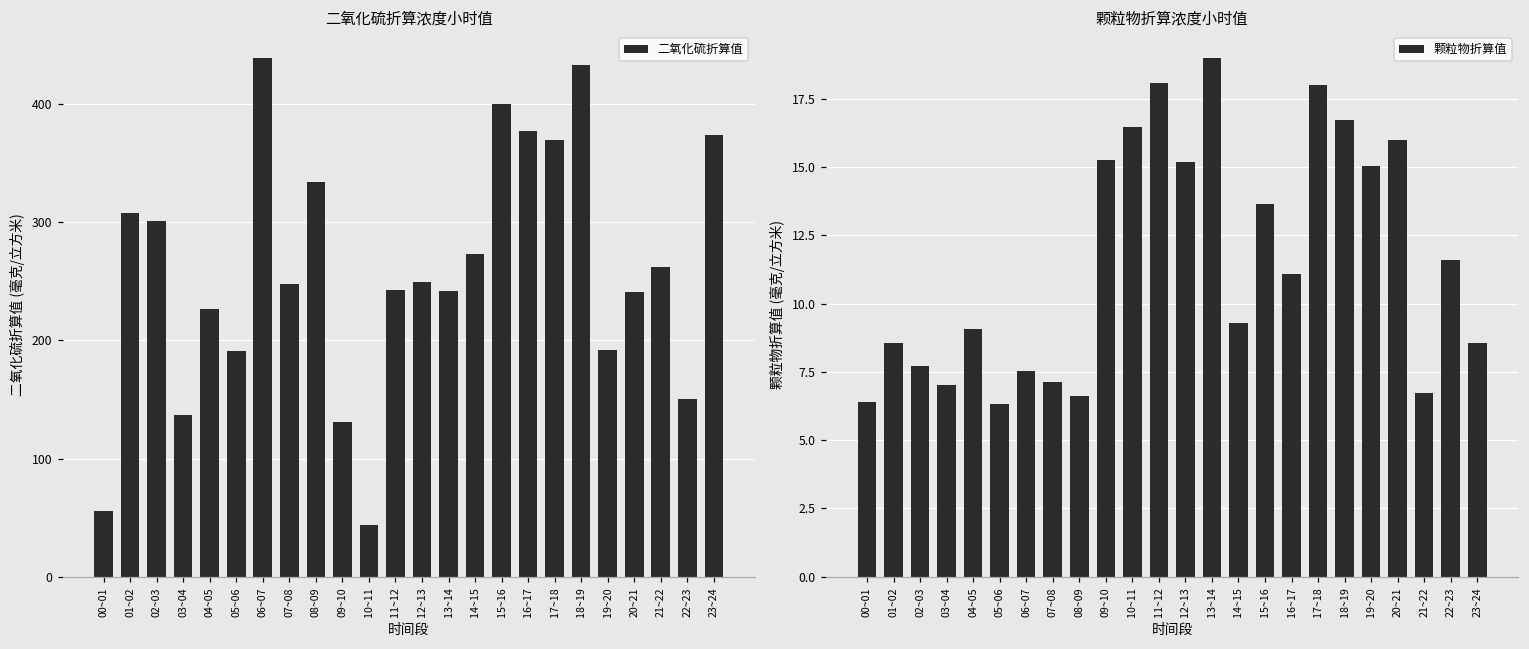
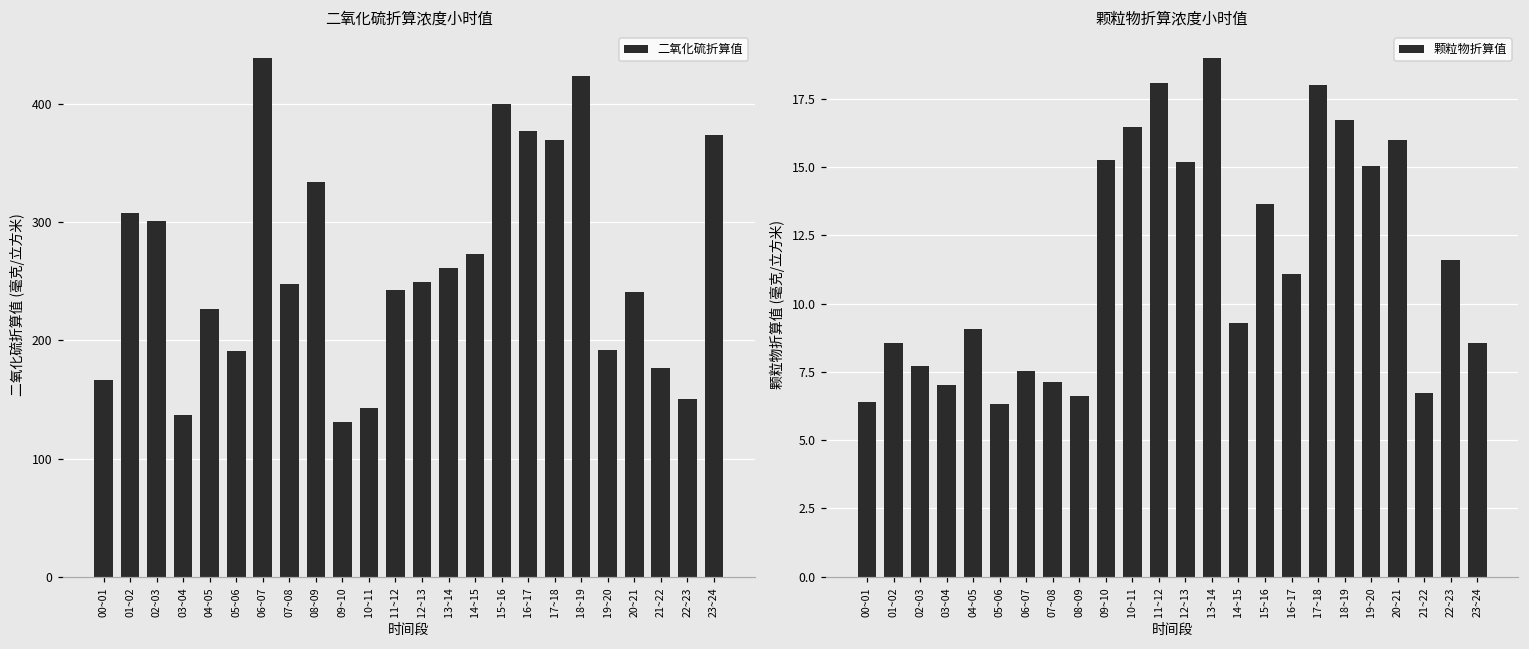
二氧化硫折算浓度小时值, 00~01: 56 -> 167
二氧化硫折算浓度小时值, 10~11: 43 -> 143
二氧化硫折算浓度小时值, 13~14: 242 -> 261
二氧化硫折算浓度小时值, 18~19: 433 -> 424
二氧化硫折算浓度小时值, 21~22: 262 -> 177
